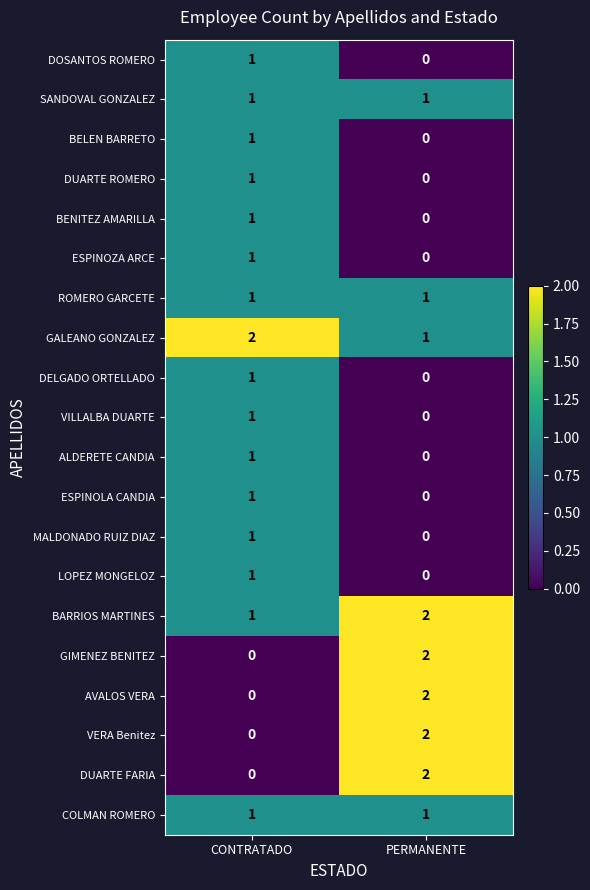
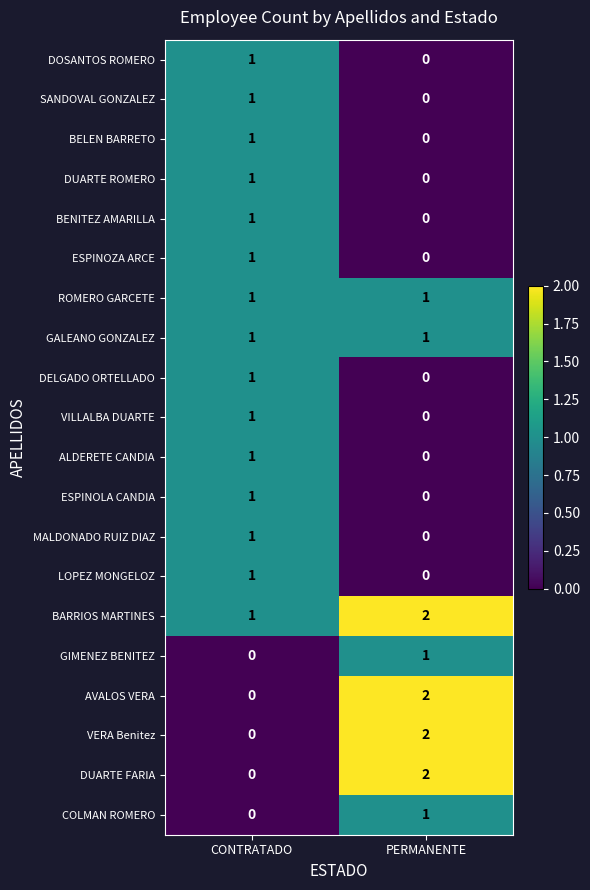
SANDOVAL GONZALEZ, PERMANENTE: 1 -> 0
GALEANO GONZALEZ, CONTRATADO: 2 -> 1
GIMENEZ BENITEZ, PERMANENTE: 2 -> 1
COLMAN ROMERO, CONTRATADO: 1 -> 0
